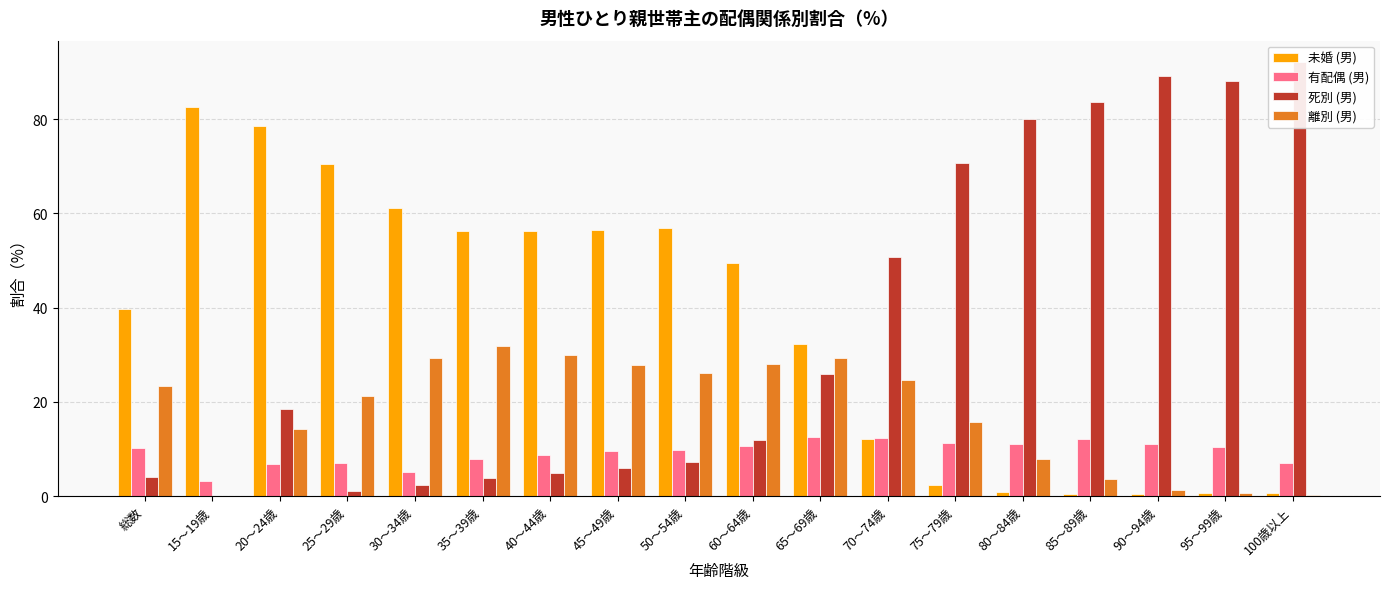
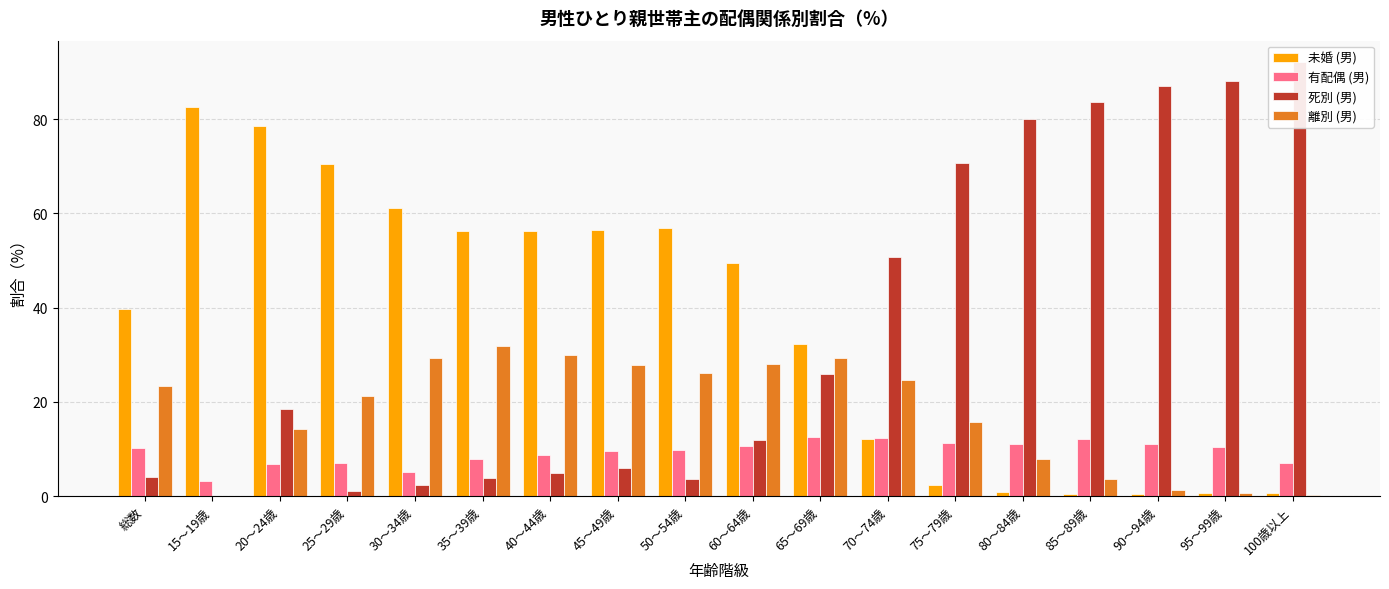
死別 (男), 50～54歳: 7 -> 4
死別 (男), 90～94歳: 89 -> 87
